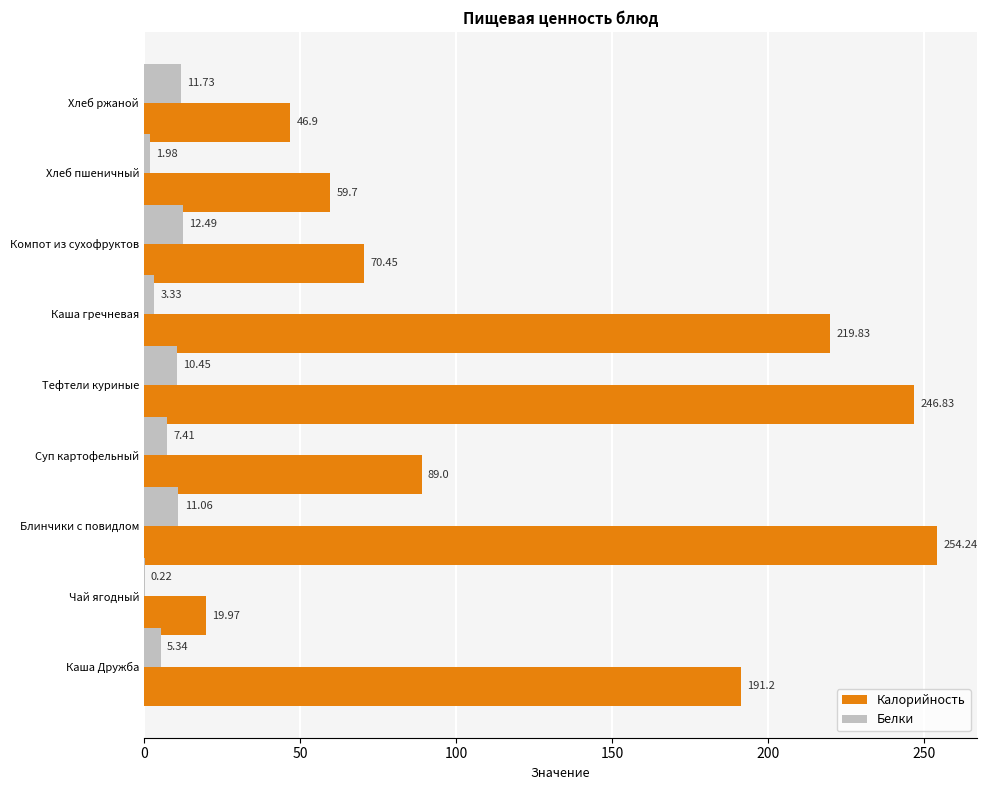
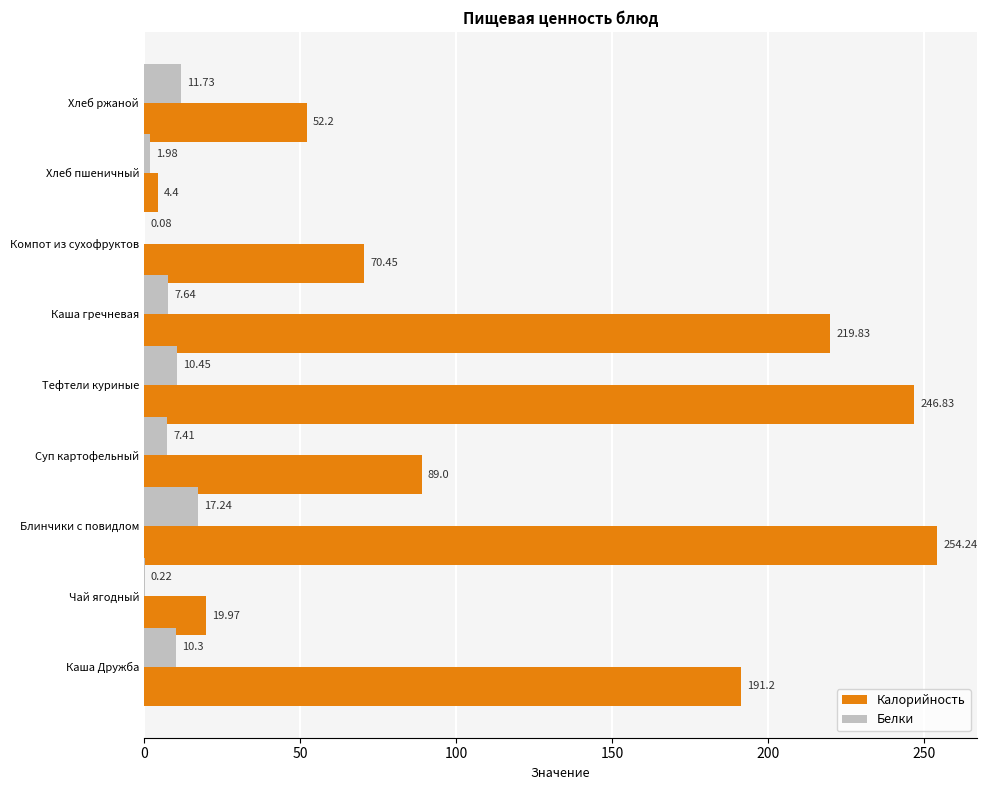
Калорийность, Хлеб ржаной: 46.9 -> 52.2
Калорийность, Хлеб пшеничный: 59.7 -> 4.4
Белки, Компот из сухофруктов: 12.49 -> 0.08
Белки, Каша гречневая: 3.33 -> 7.64
Белки, Блинчики с повидлом: 11.06 -> 17.24
Белки, Каша Дружба: 5.34 -> 10.3
